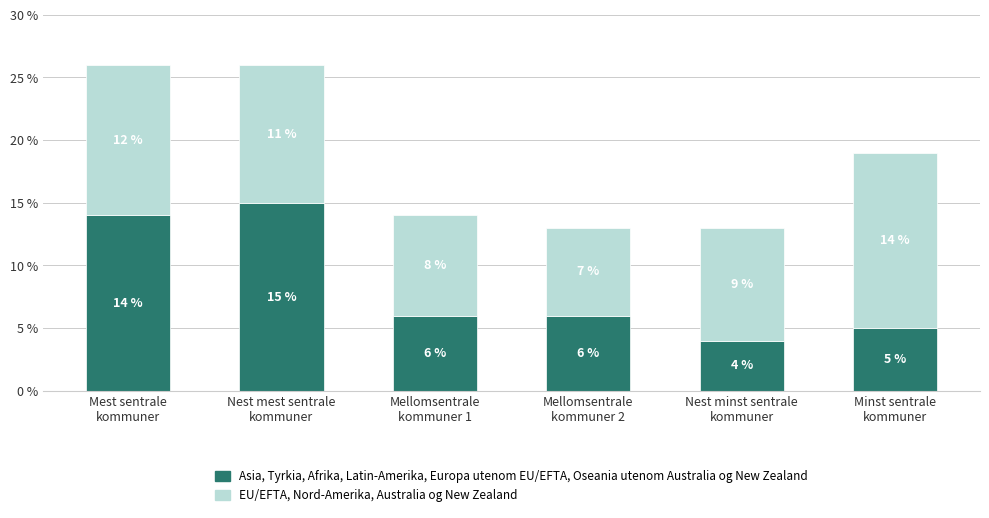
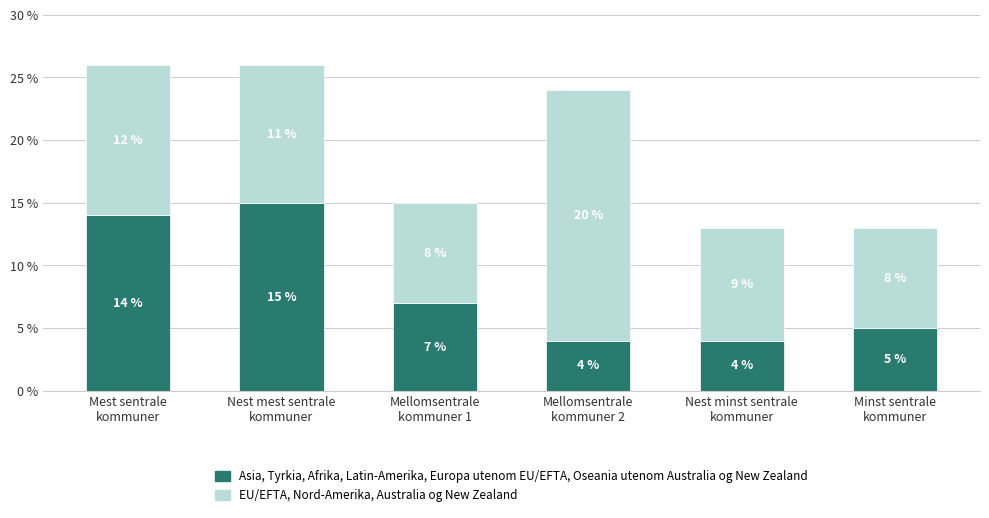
Asia, Tyrkia, Afrika, Latin-Amerika, Europa utenom EU/EFTA, Oseania utenom Australia og New Zealand, Mellomsentrale kommuner 1: 6 % -> 7 %
Asia, Tyrkia, Afrika, Latin-Amerika, Europa utenom EU/EFTA, Oseania utenom Australia og New Zealand, Mellomsentrale kommuner 2: 6 % -> 4 %
EU/EFTA, Nord-Amerika, Australia og New Zealand, Mellomsentrale kommuner 2: 7 % -> 20 %
EU/EFTA, Nord-Amerika, Australia og New Zealand, Minst sentrale kommuner: 14 % -> 8 %
